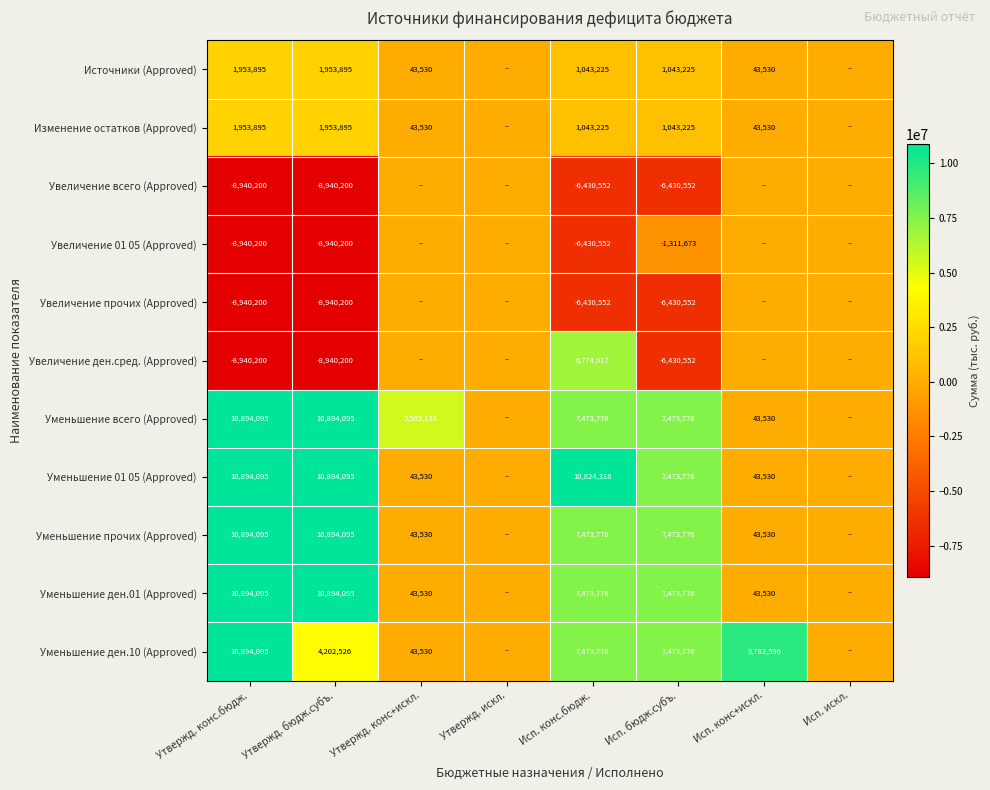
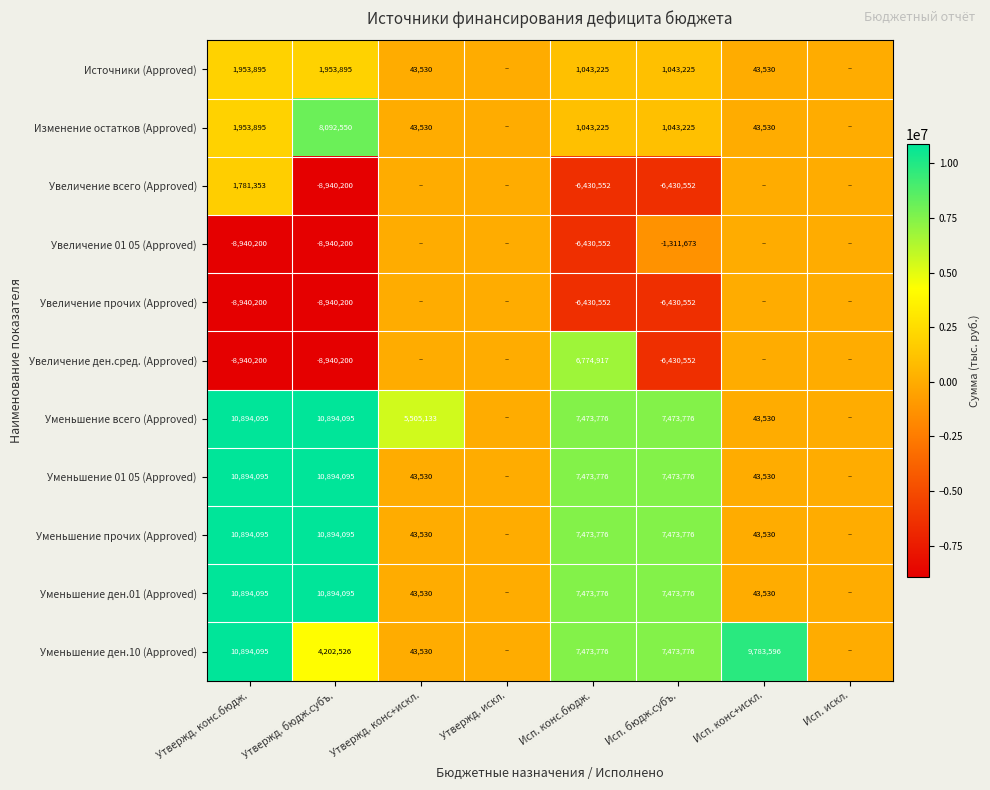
Изменение остатков (Approved), Утвержд. бюдж.субъ.: 1,953,895 -> 8,092,550
Увеличение всего (Approved), Утвержд. конс.бюдж.: -8,940,200 -> 1,781,353
Уменьшение 01 05 (Approved), Исп. конс.бюдж.: 10,824,318 -> 7,473,776
